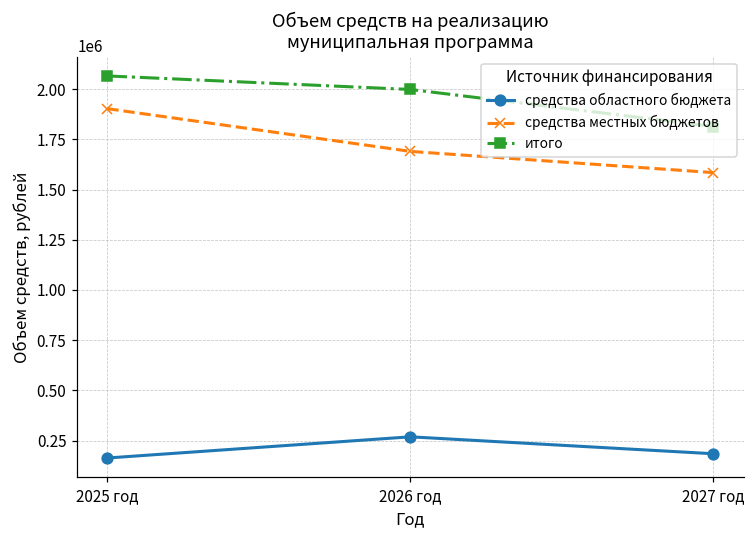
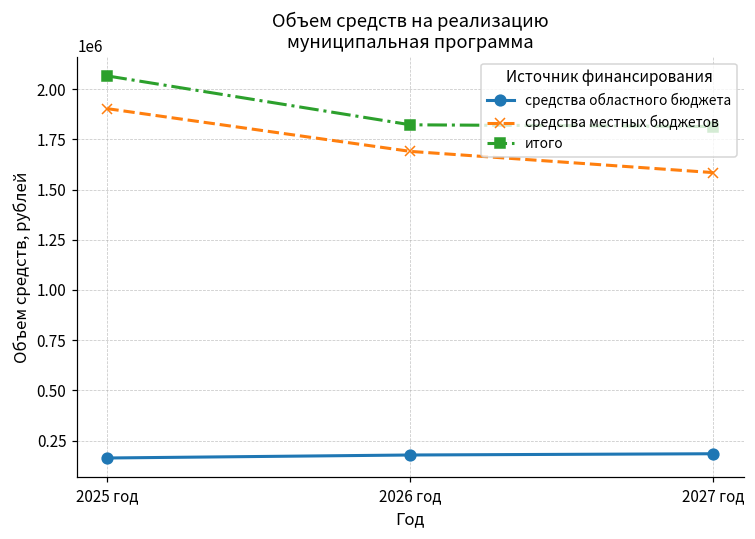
средства областного бюджета, 2026 год: 270000 -> 180000
итого, 2026 год: 2000000 -> 1820000
